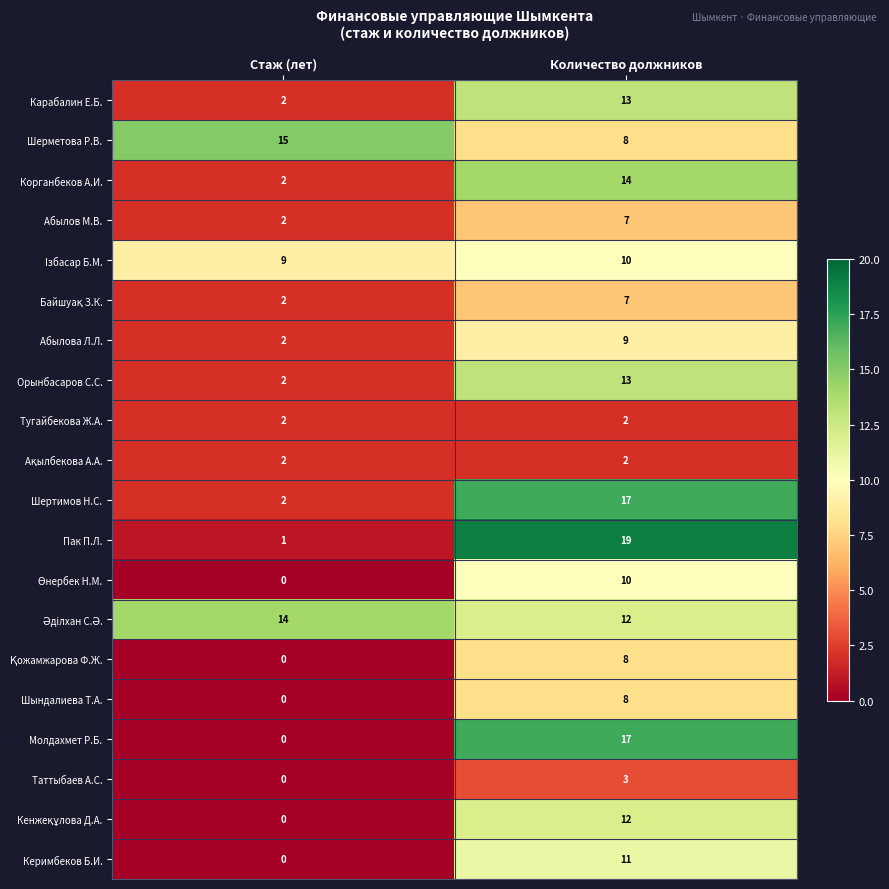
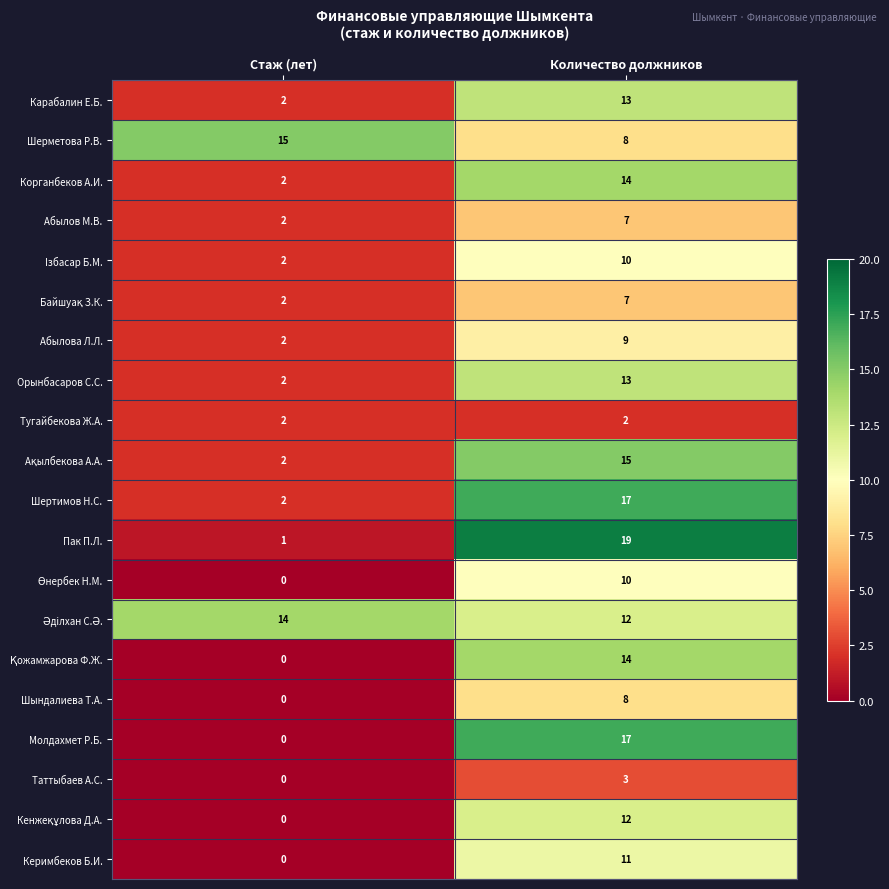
Ізбасар Б.М., Стаж (лет): 9 -> 2
Ақылбекова А.А., Количество должников: 2 -> 15
Қожамжарова Ф.Ж., Количество должников: 8 -> 14
